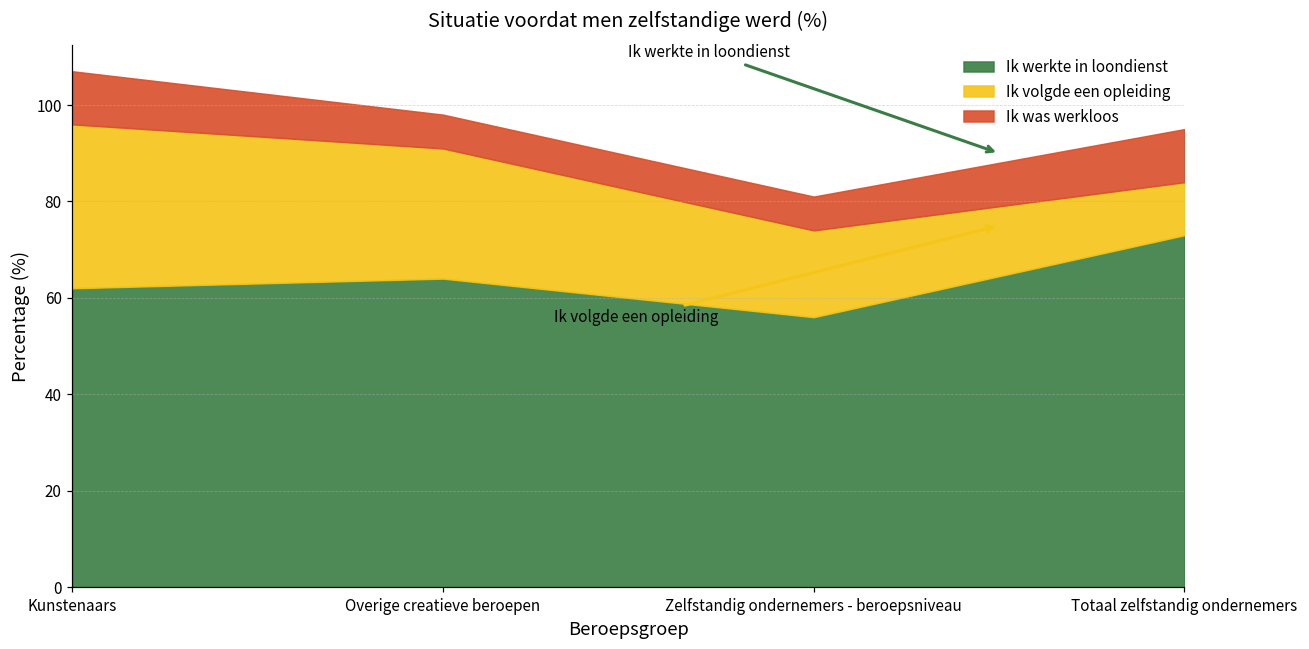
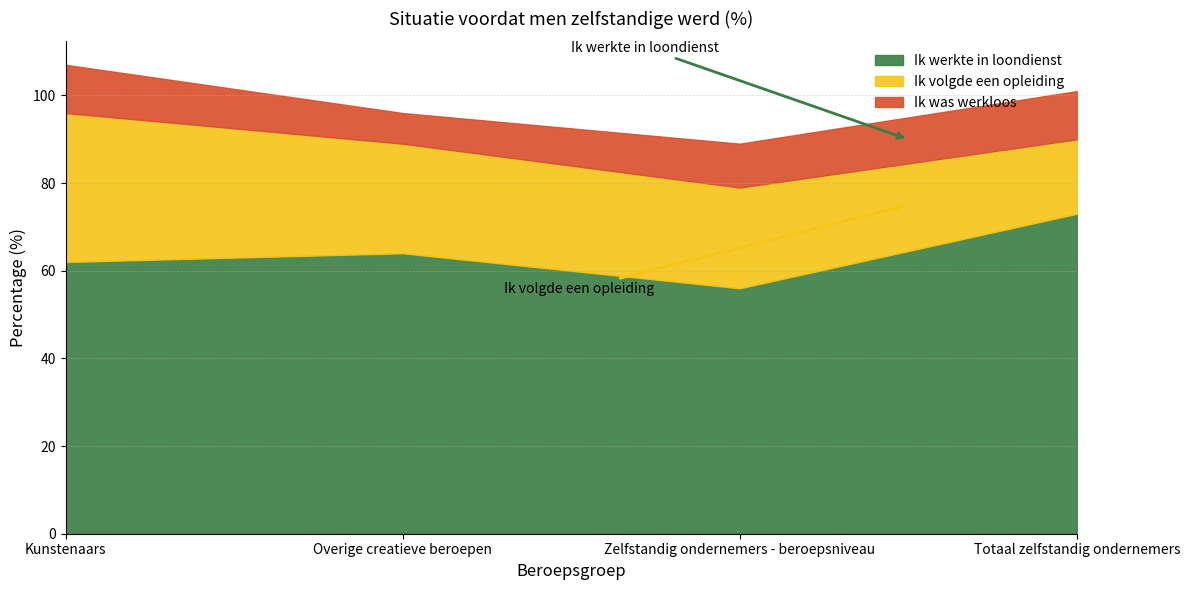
Ik volgde een opleiding, Overige creatieve beroepen: 27 -> 25
Ik volgde een opleiding, Zelfstandig ondernemers - beroepsniveau: 18 -> 23
Ik was werkloos, Zelfstandig ondernemers - beroepsniveau: 7 -> 10
Ik volgde een opleiding, Totaal zelfstandig ondernemers: 11 -> 17
